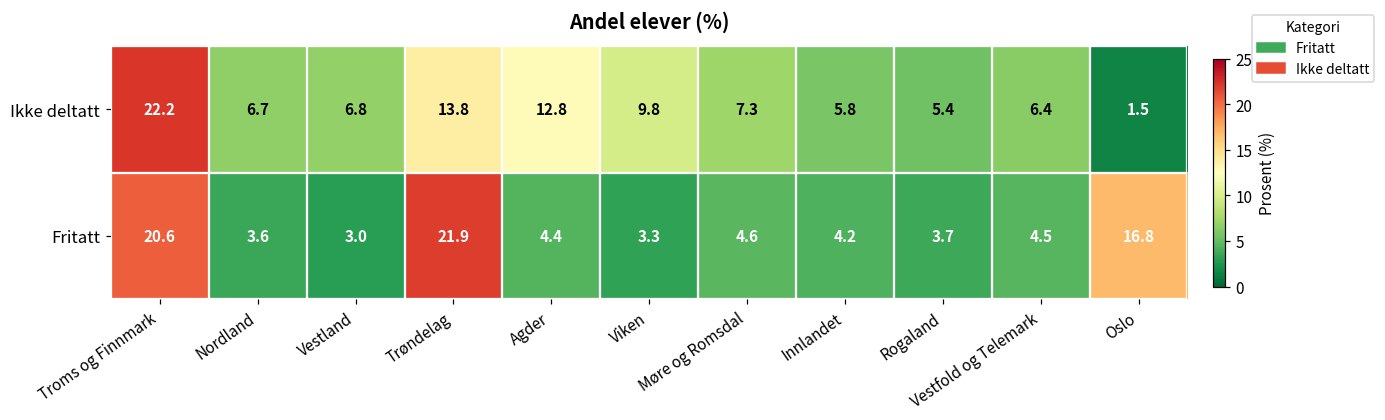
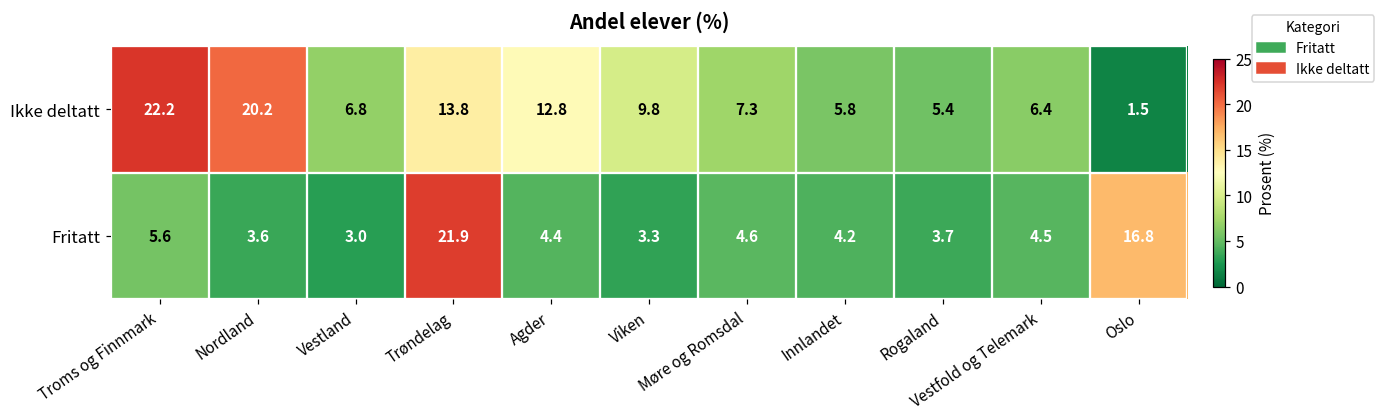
Ikke deltatt, Nordland: 6.7 -> 20.2
Fritatt, Troms og Finnmark: 20.6 -> 5.6
